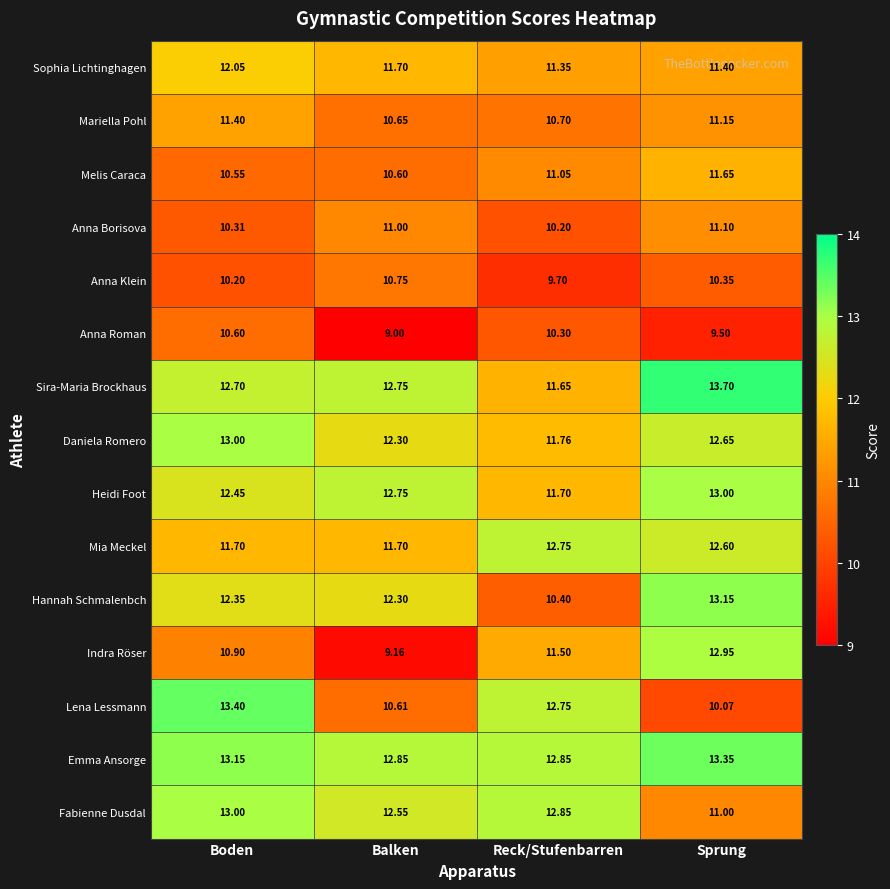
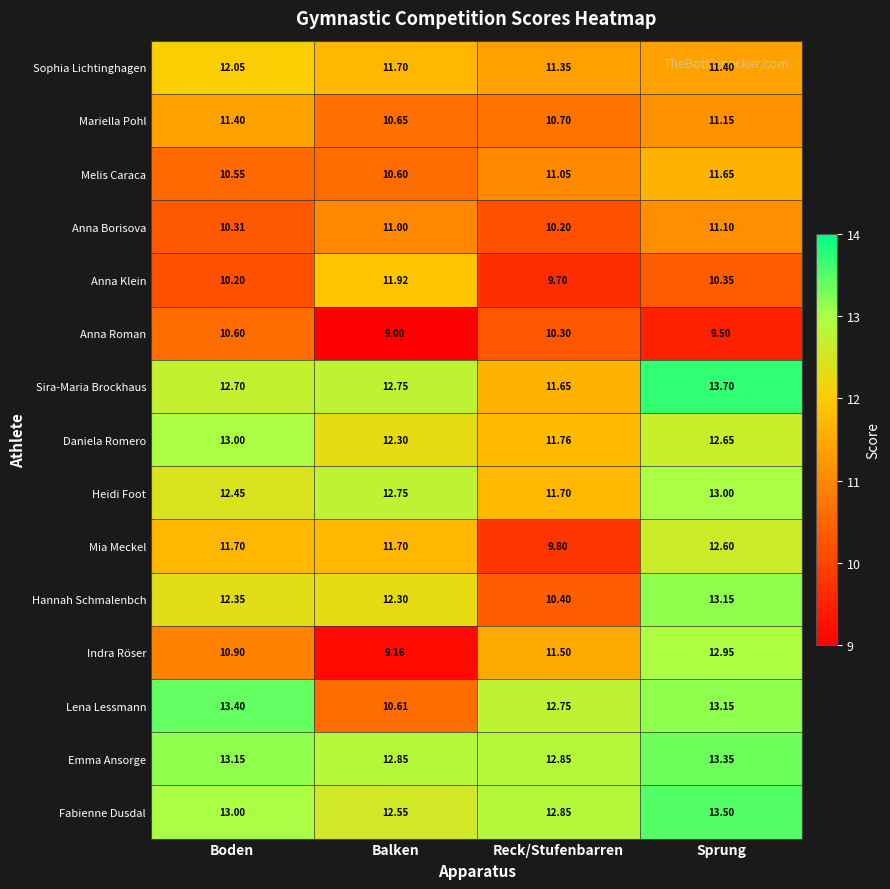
Anna Klein, Balken: 10.75 -> 11.92
Mia Meckel, Reck/Stufenbarren: 12.75 -> 9.80
Lena Lessmann, Sprung: 10.07 -> 13.15
Fabienne Dusdal, Sprung: 11.00 -> 13.50
